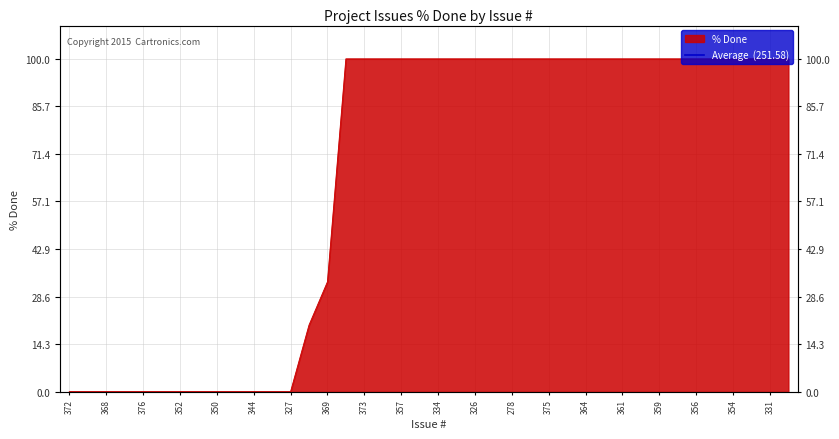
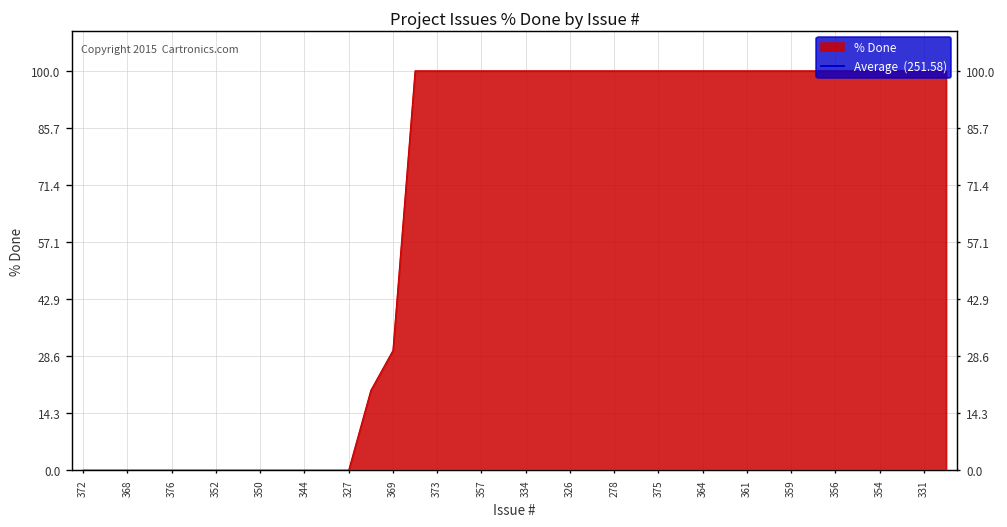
369: 33 -> 30
